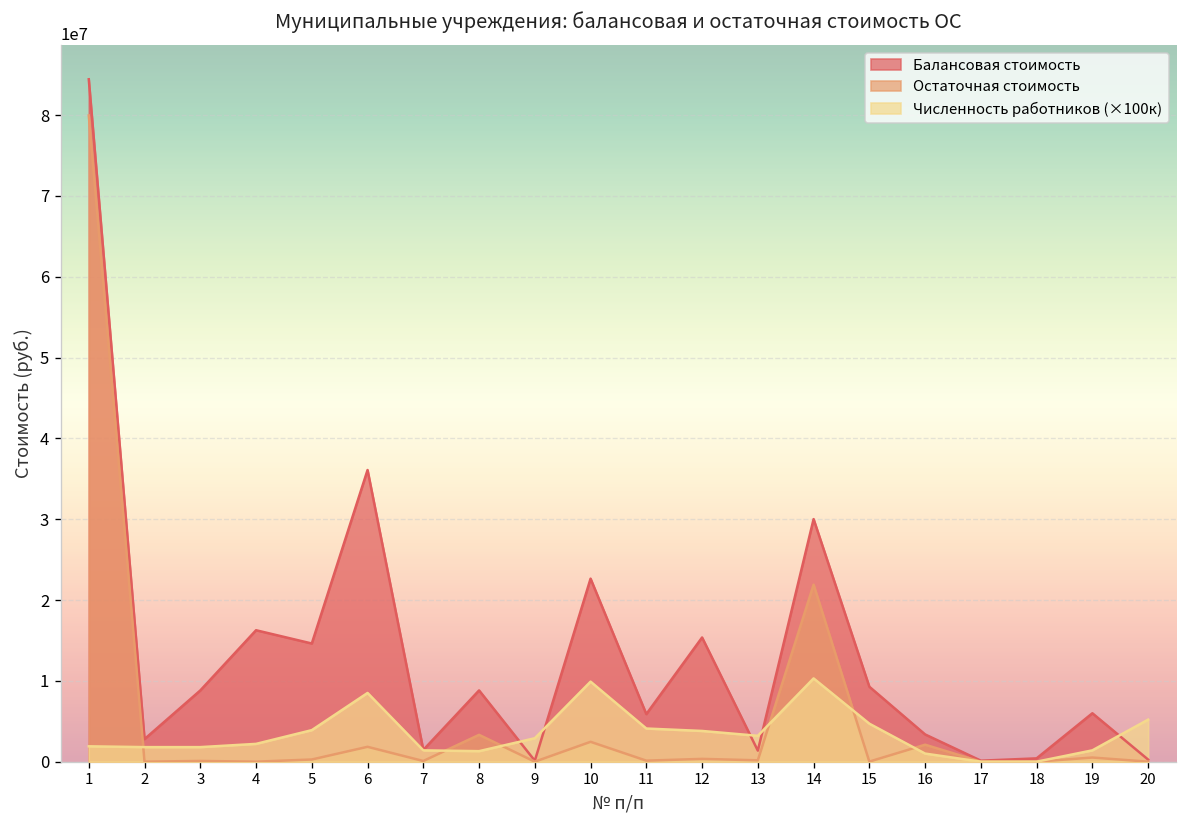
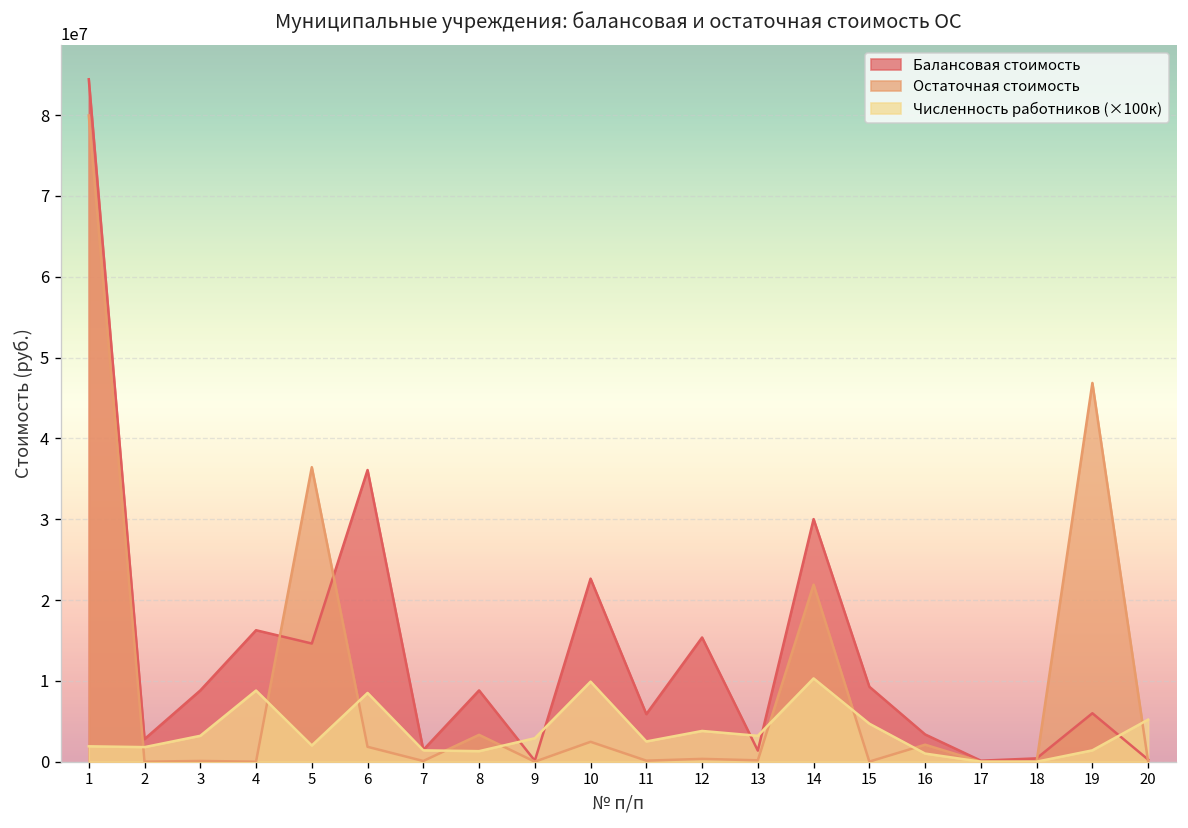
Численность работников (×100к), 3: 2000000 -> 3000000
Численность работников (×100к), 4: 2000000 -> 9000000
Остаточная стоимость, 5: 0 -> 36000000
Численность работников (×100к), 5: 4000000 -> 2000000
Численность работников (×100к), 11: 4000000 -> 3000000
Остаточная стоимость, 19: 1000000 -> 47000000
